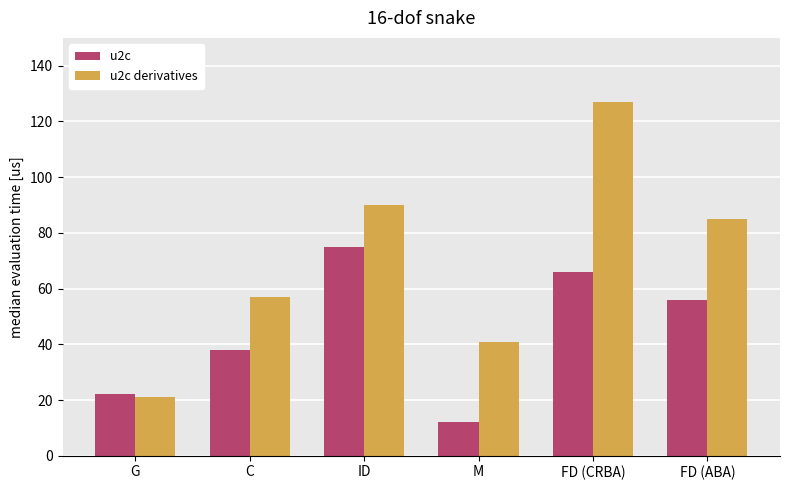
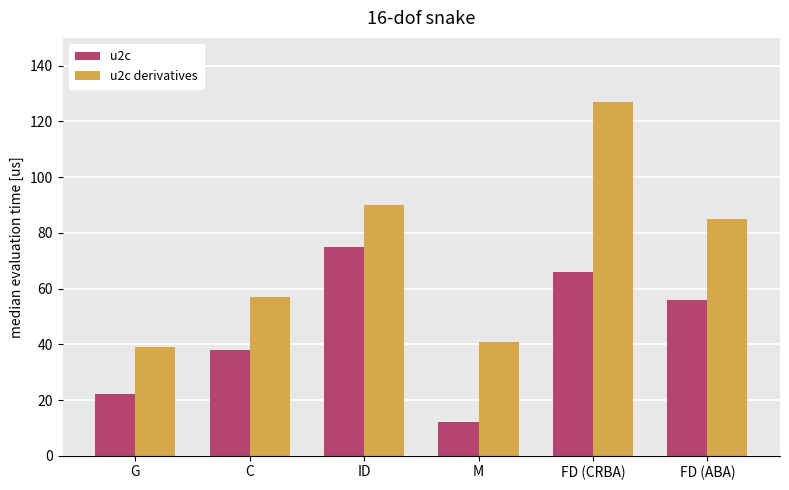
u2c derivatives, G: 21 -> 39
